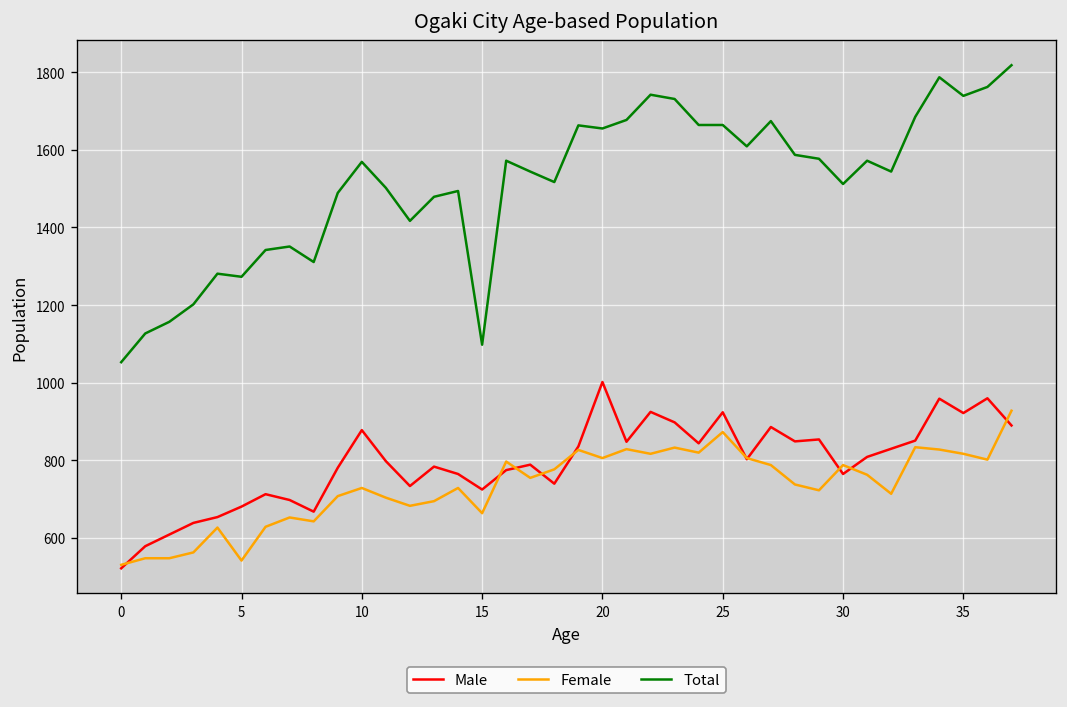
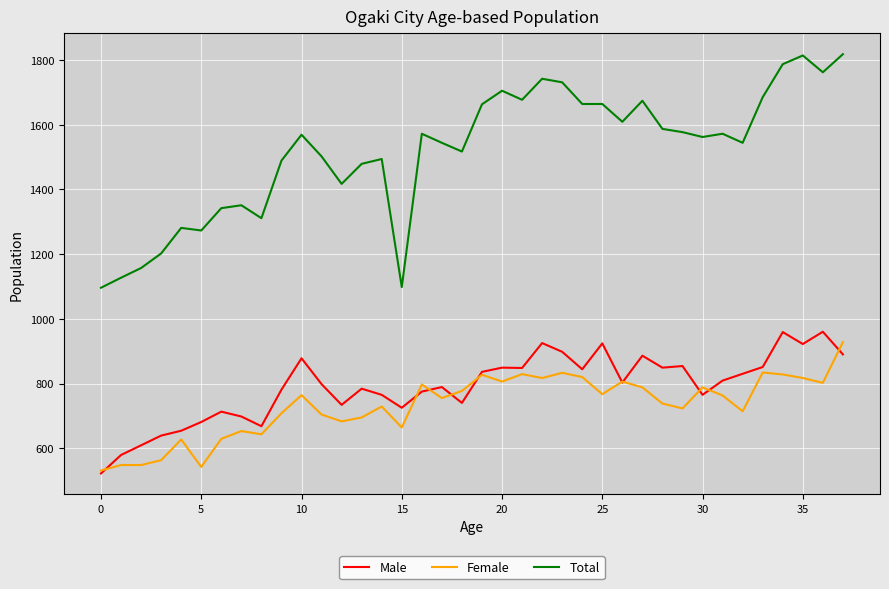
Total, 0: 1050 -> 1100
Female, 10: 730 -> 760
Male, 20: 1000 -> 850
Total, 20: 1660 -> 1710
Female, 25: 870 -> 770
Total, 30: 1510 -> 1560
Total, 35: 1740 -> 1810
